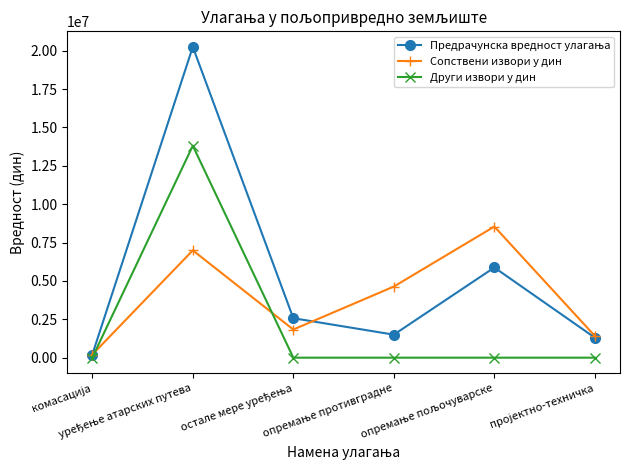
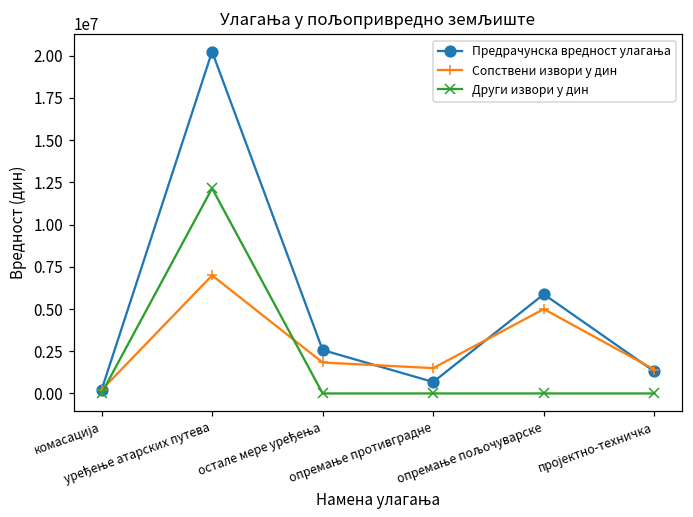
Други извори у дин, уређење атарских путева: 13800000 -> 12200000
Предрачунска вредност улагања, опремање противградне: 1500000 -> 700000
Сопствени извори у дин, опремање противградне: 4600000 -> 1500000
Сопствени извори у дин, опремање пољочуварске: 8500000 -> 5000000
